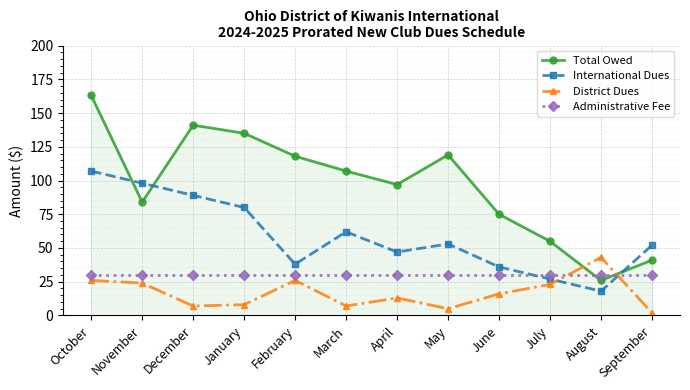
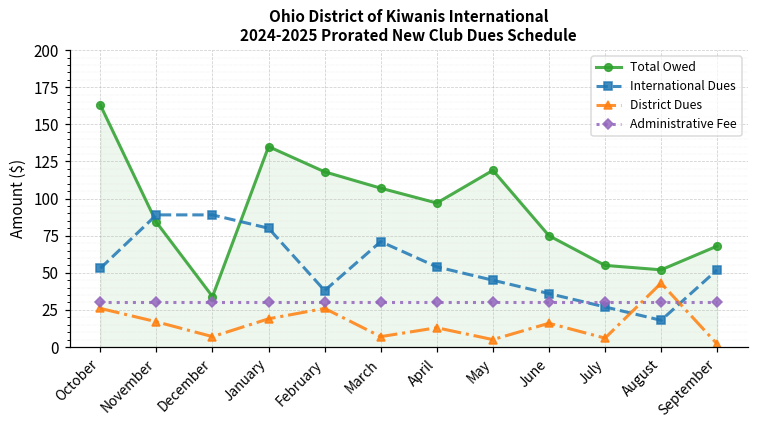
International Dues, October: 107 -> 53
International Dues, November: 98 -> 89
District Dues, November: 24 -> 17
Total Owed, December: 141 -> 34
District Dues, January: 8 -> 19
International Dues, March: 62 -> 71
International Dues, April: 47 -> 54
International Dues, May: 53 -> 45
District Dues, July: 23 -> 6
Total Owed, August: 26 -> 52
Total Owed, September: 41 -> 68
